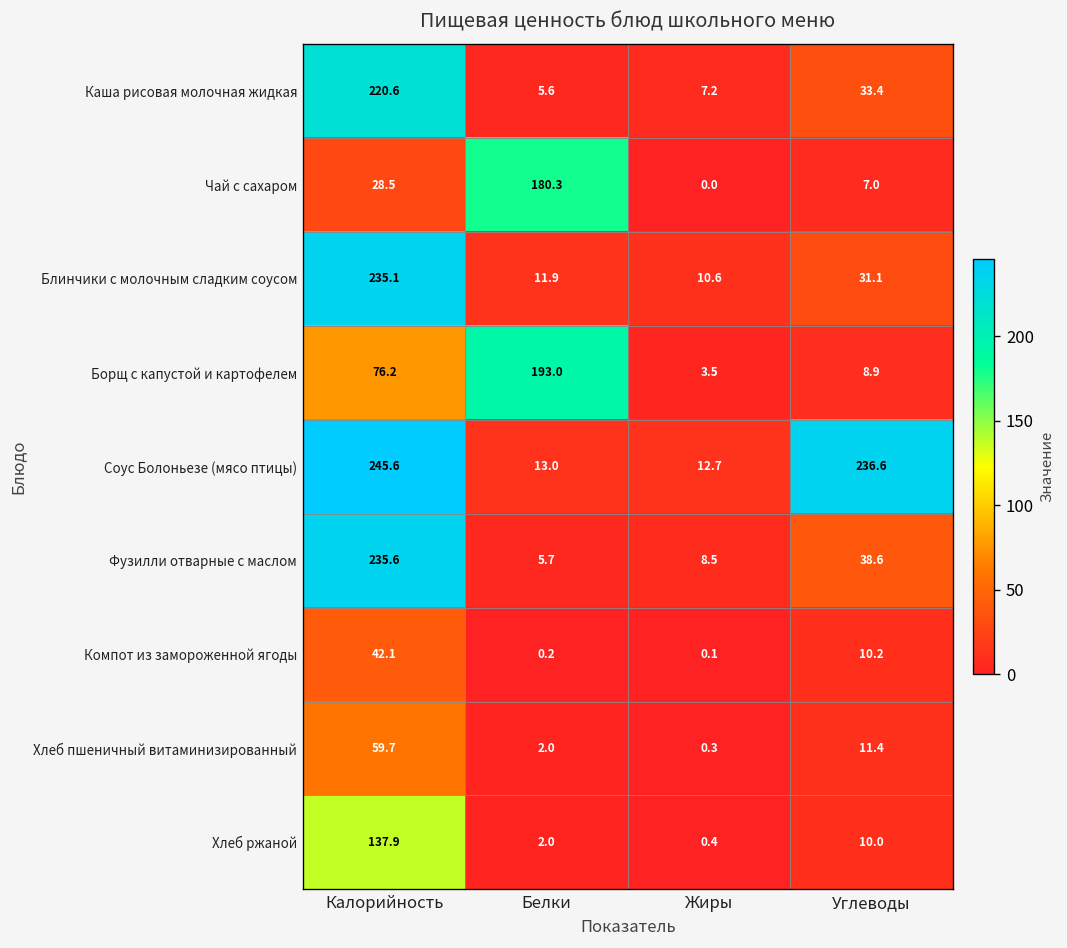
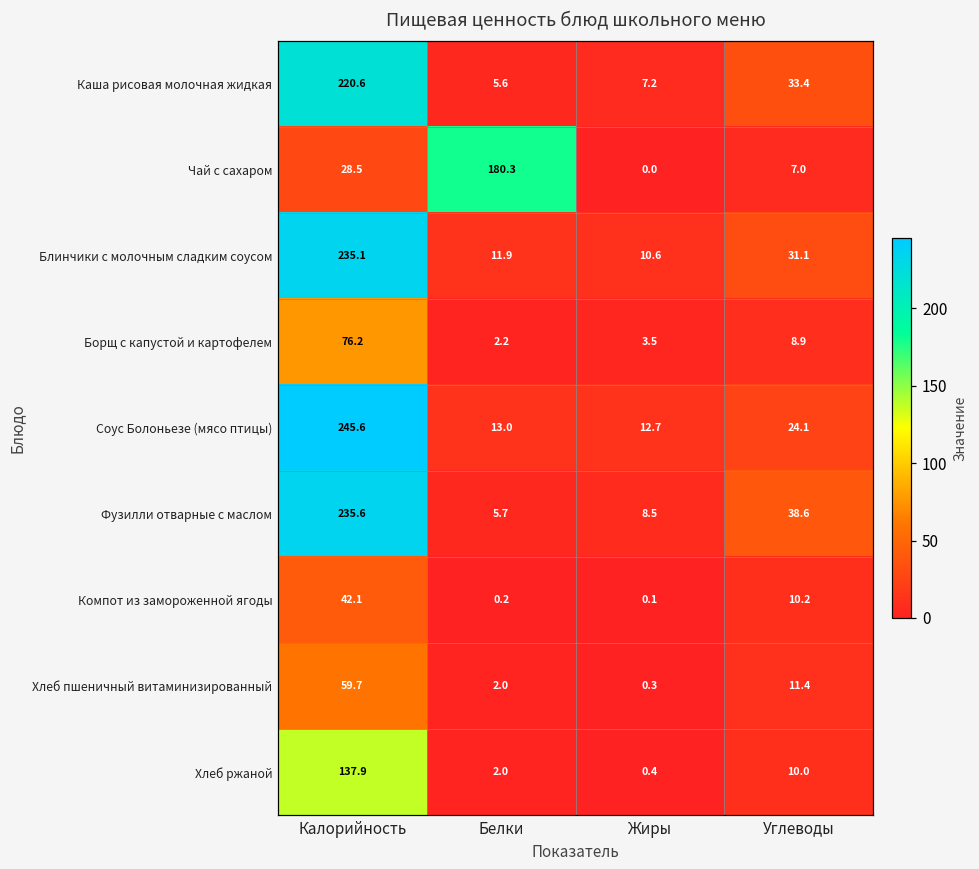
Борщ с капустой и картофелем, Белки: 193.0 -> 2.2
Соус Болоньезе (мясо птицы), Углеводы: 236.6 -> 24.1
